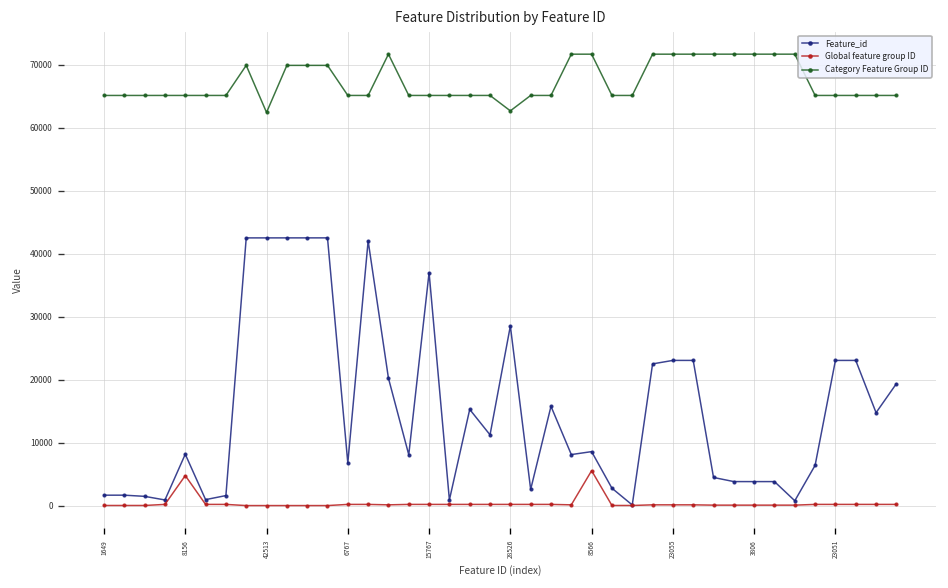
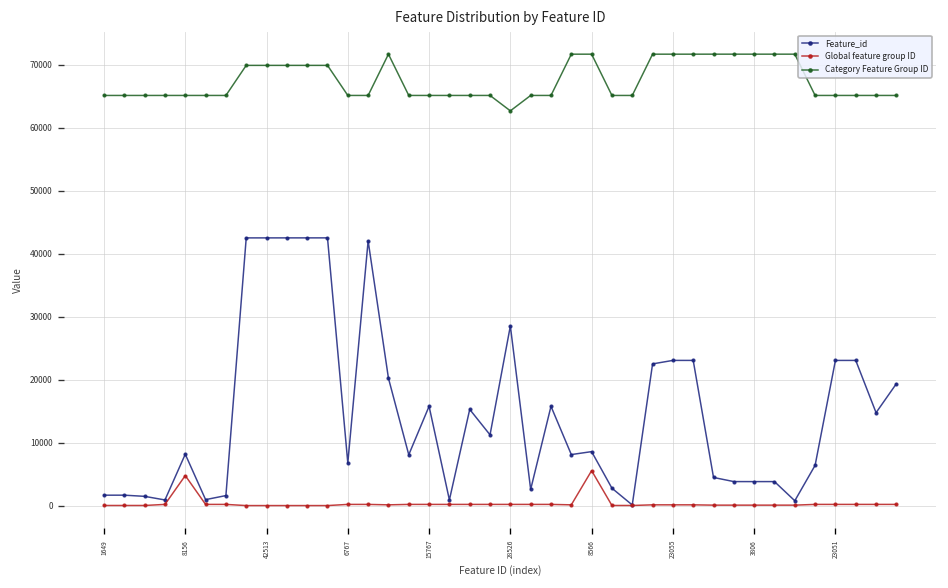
Category Feature Group ID, 42513: 62000 -> 70000
Feature_id, 15767: 37000 -> 16000
